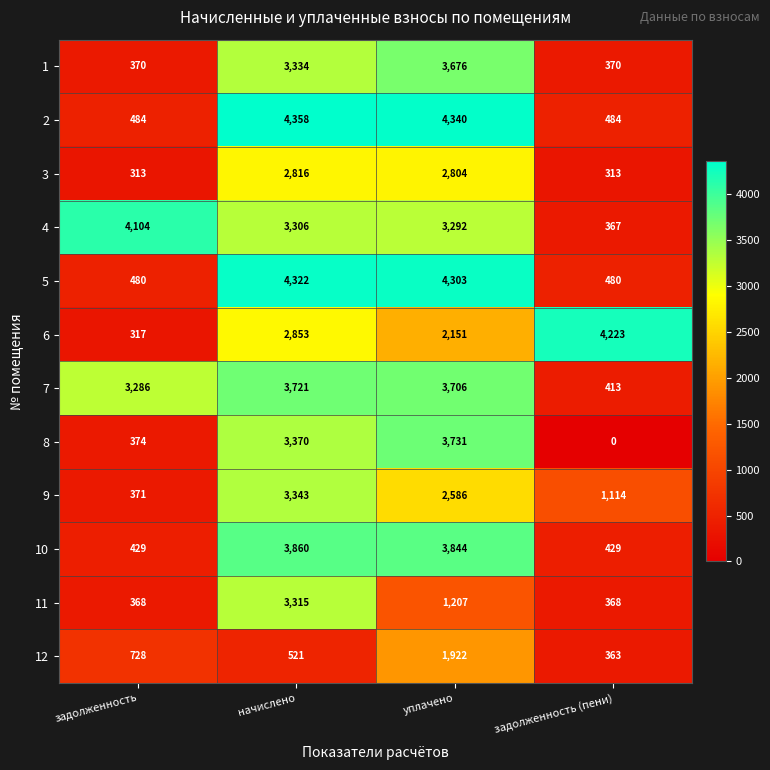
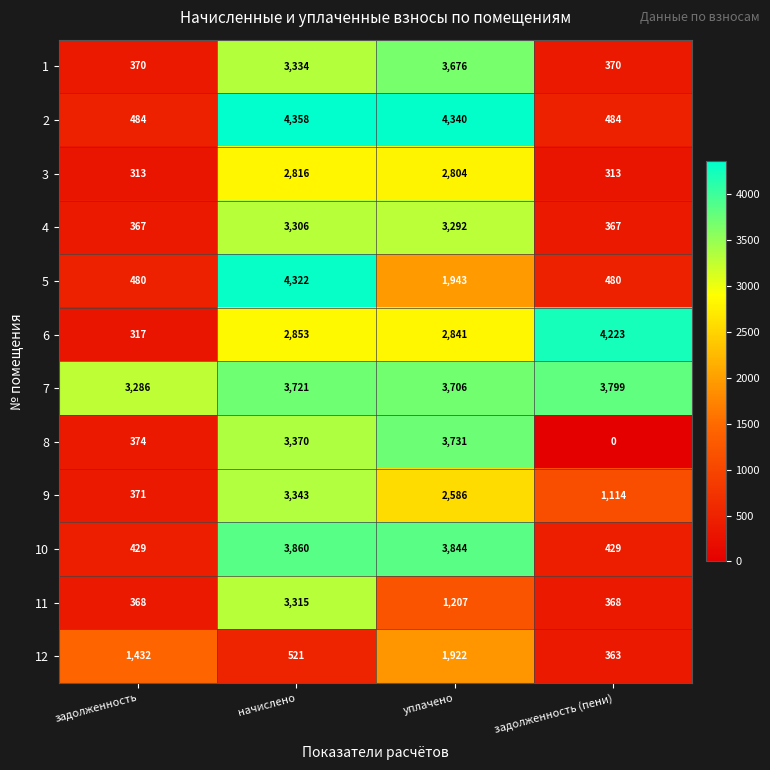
4, задолженность: 4,104 -> 367
5, уплачено: 4,303 -> 1,943
6, уплачено: 2,151 -> 2,841
7, задолженность (пени): 413 -> 3,799
12, задолженность: 728 -> 1,432
